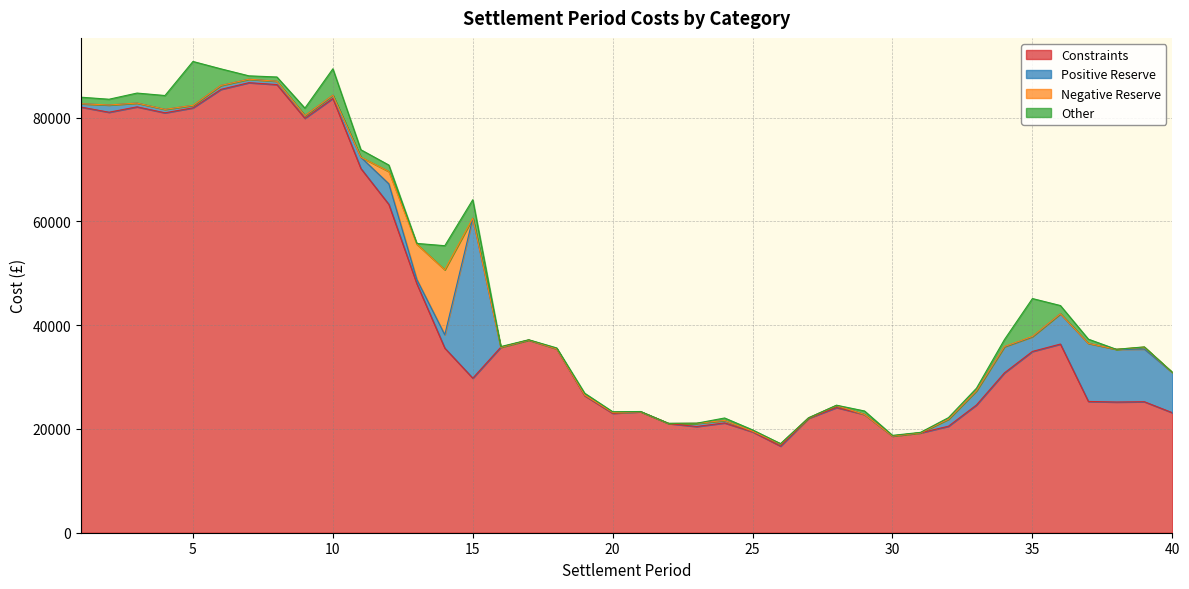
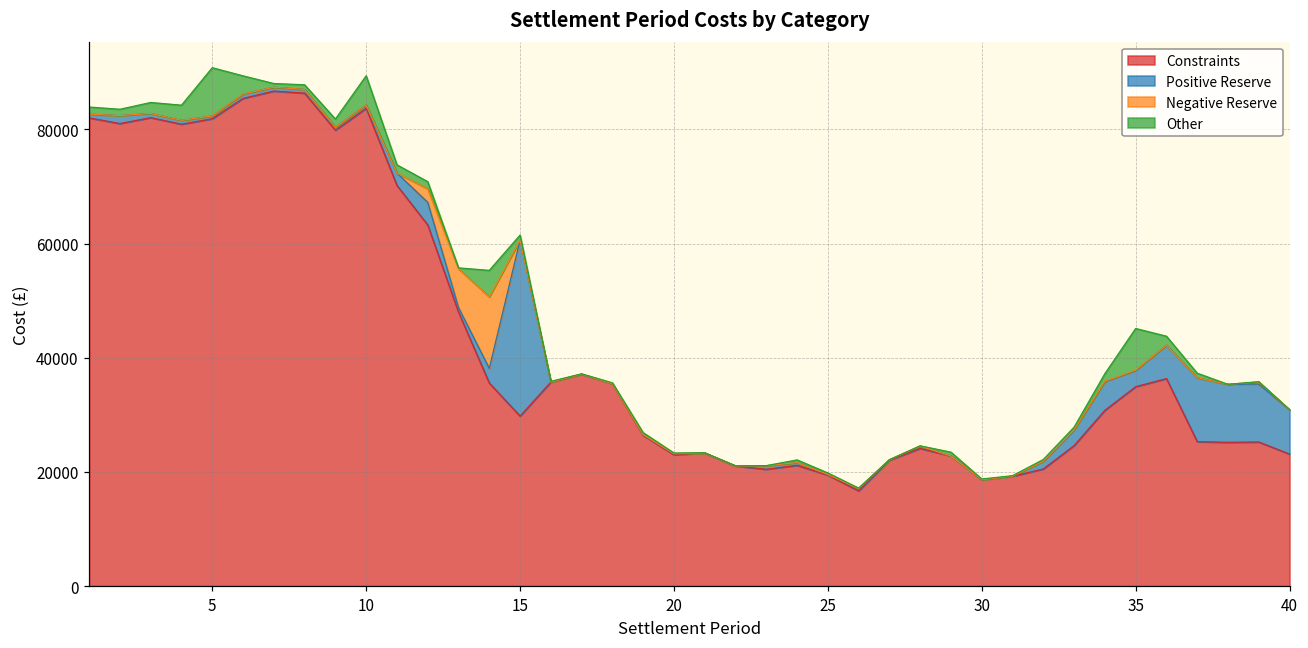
Other, 15: 4000 -> 1000
